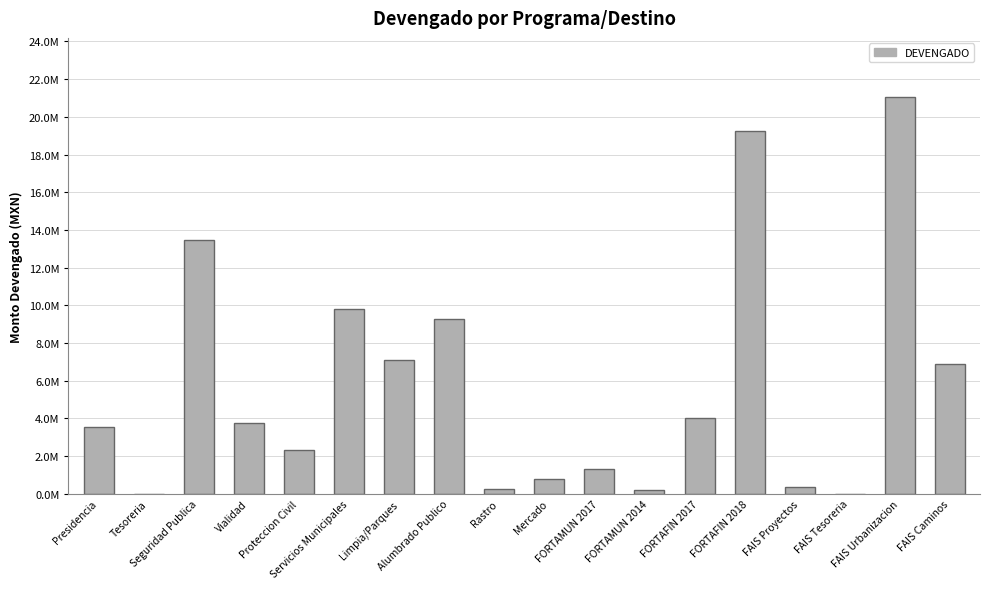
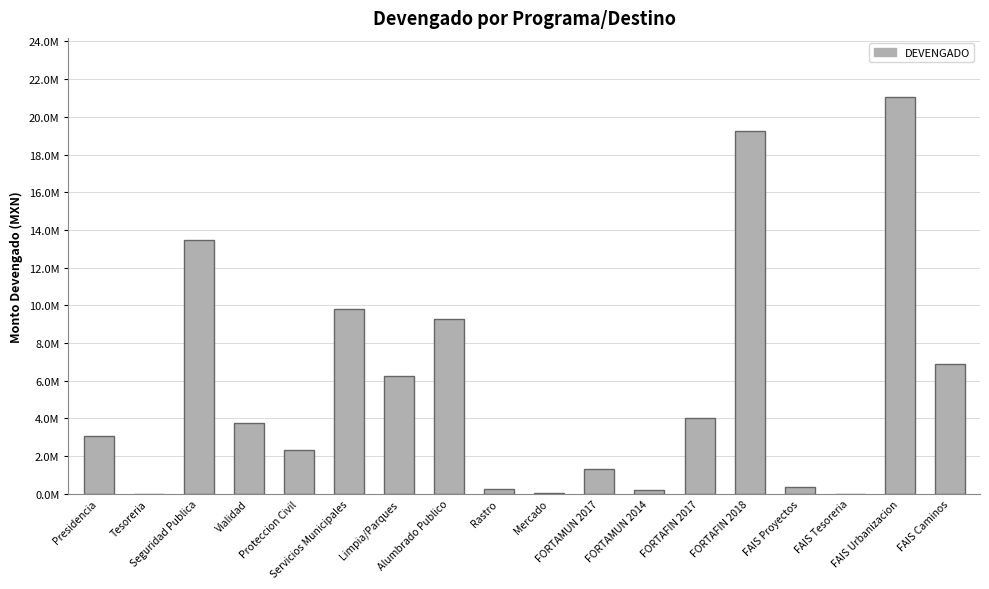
Presidencia: 3600000 -> 3100000
Limpia/Parques: 7100000 -> 6200000
Mercado: 800000 -> 0
